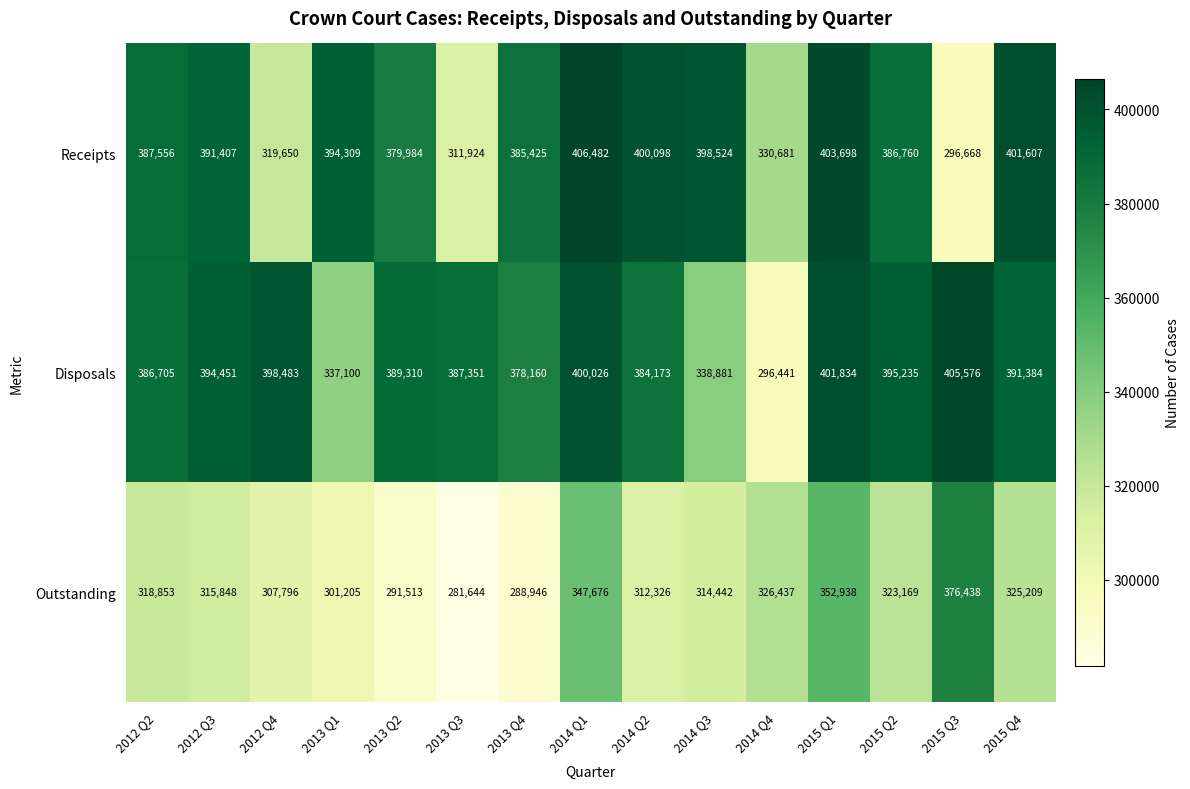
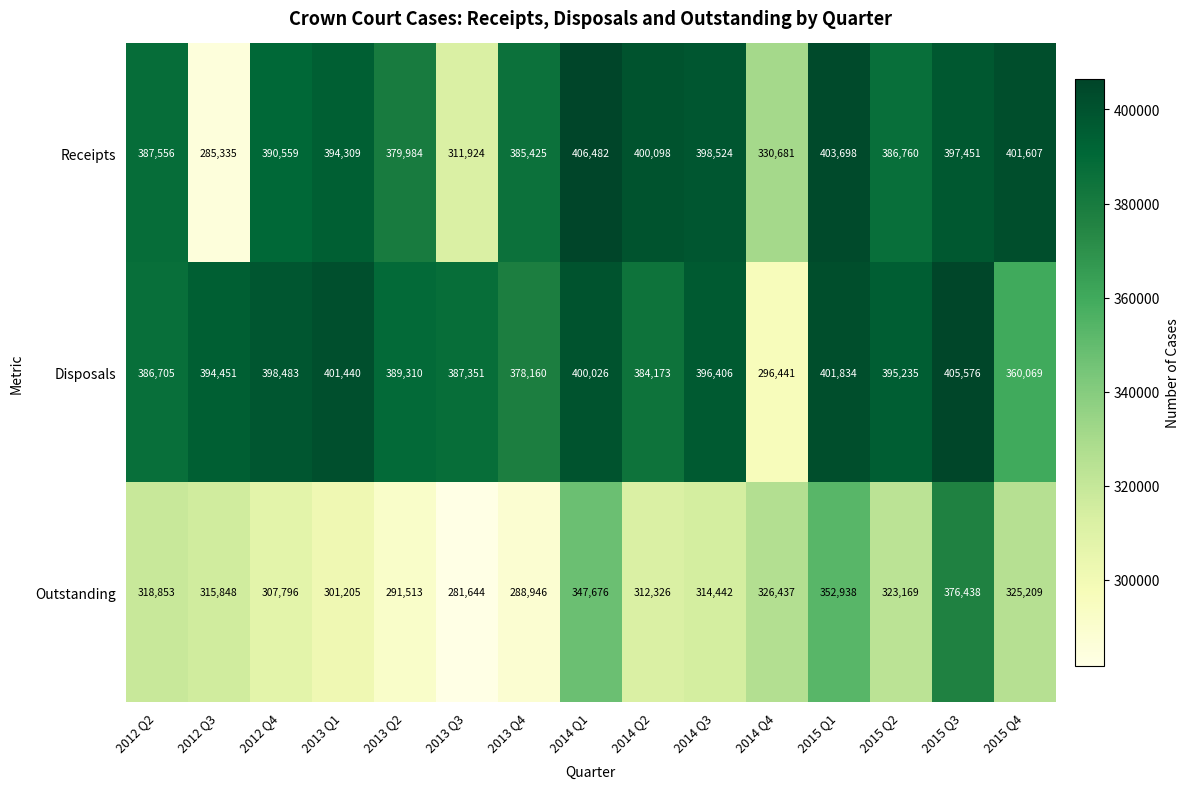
Receipts, 2012 Q3: 391,407 -> 285,335
Receipts, 2012 Q4: 319,650 -> 390,559
Receipts, 2015 Q3: 296,668 -> 397,451
Disposals, 2013 Q1: 337,100 -> 401,440
Disposals, 2014 Q3: 338,881 -> 396,406
Disposals, 2015 Q4: 391,384 -> 360,069
